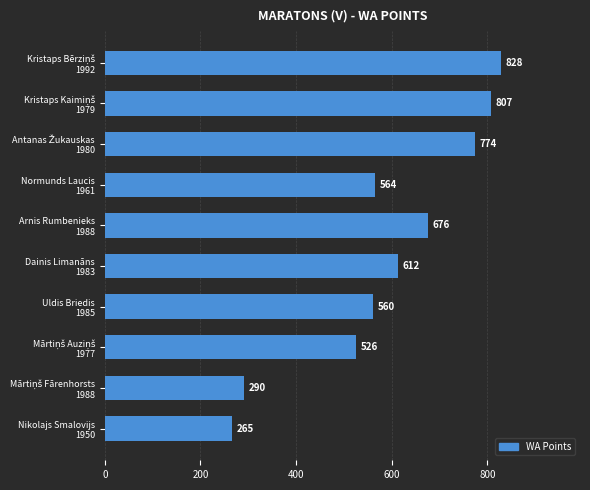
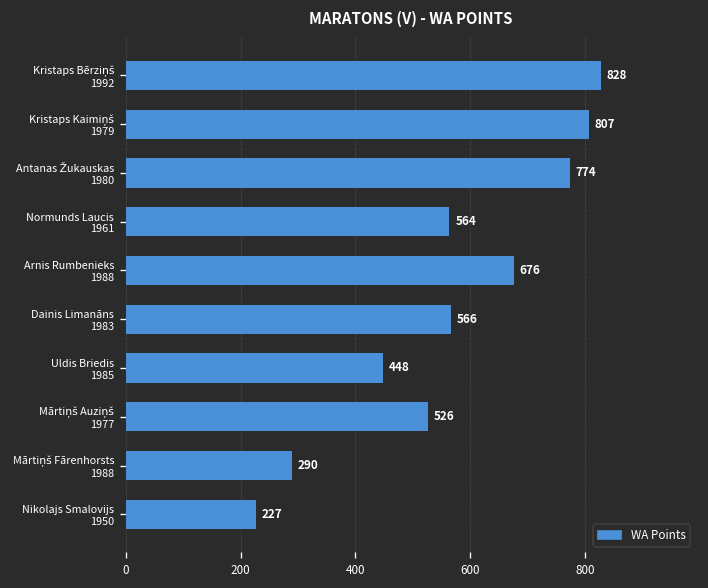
Dainis Limanāns 1983: 612 -> 566
Uldis Briedis 1985: 560 -> 448
Nikolajs Smalovijs 1950: 265 -> 227
